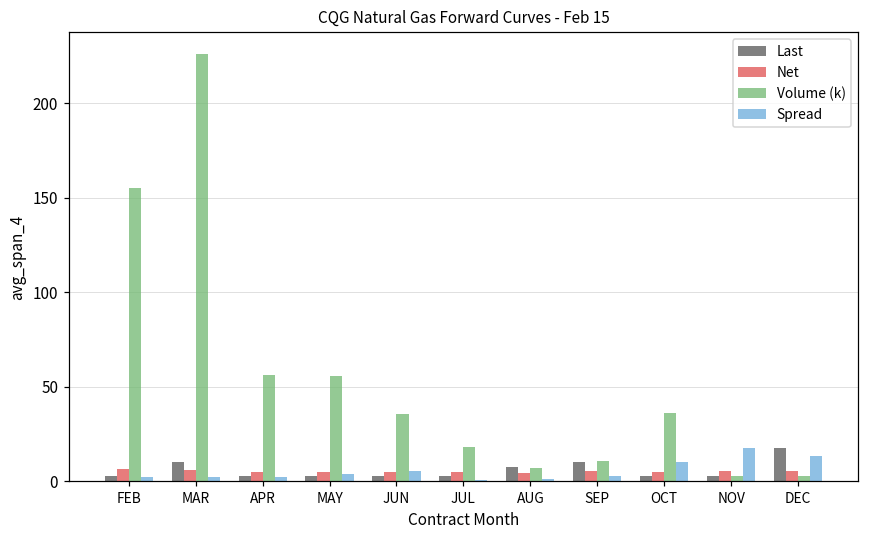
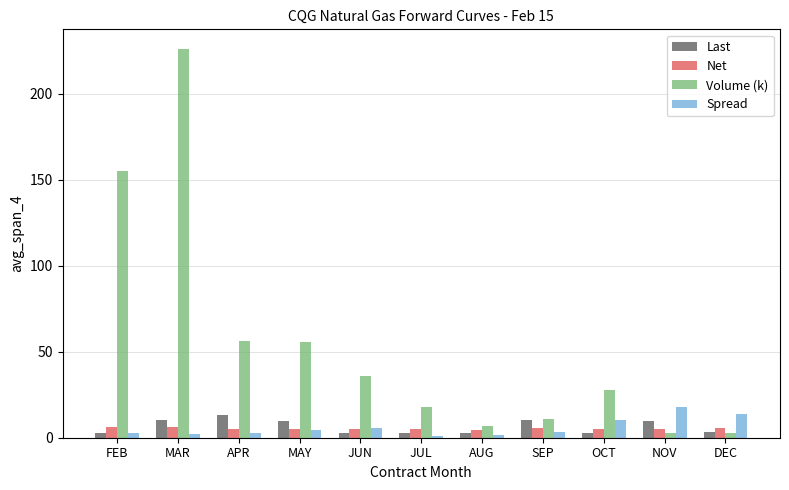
Last, APR: 3 -> 13
Last, MAY: 3 -> 10
Last, AUG: 8 -> 3
Volume (k), OCT: 36 -> 28
Last, NOV: 3 -> 10
Last, DEC: 18 -> 3
